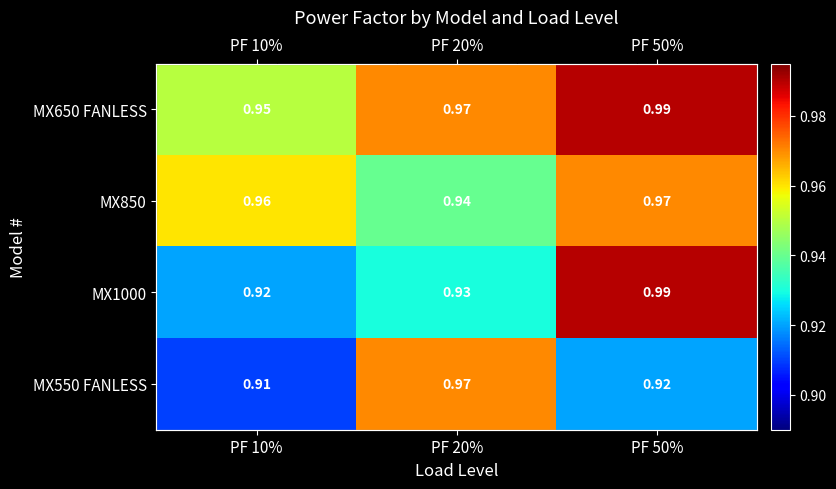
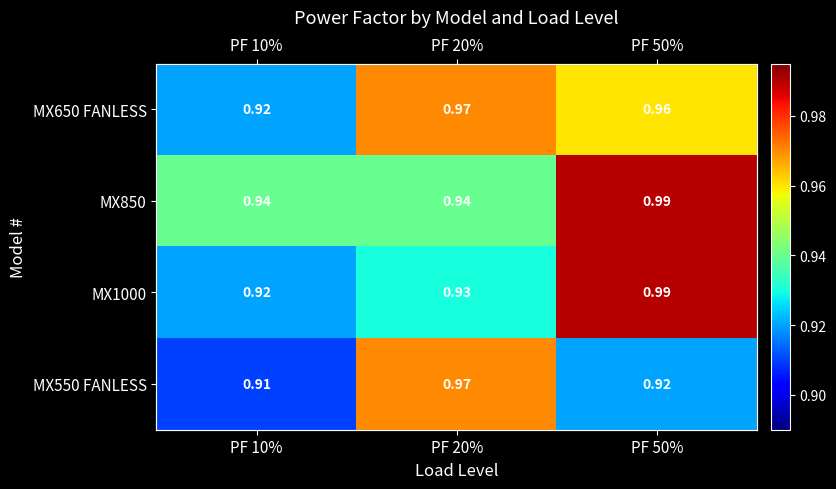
MX650 FANLESS, PF 10%: 0.95 -> 0.92
MX650 FANLESS, PF 50%: 0.99 -> 0.96
MX850, PF 10%: 0.96 -> 0.94
MX850, PF 50%: 0.97 -> 0.99
